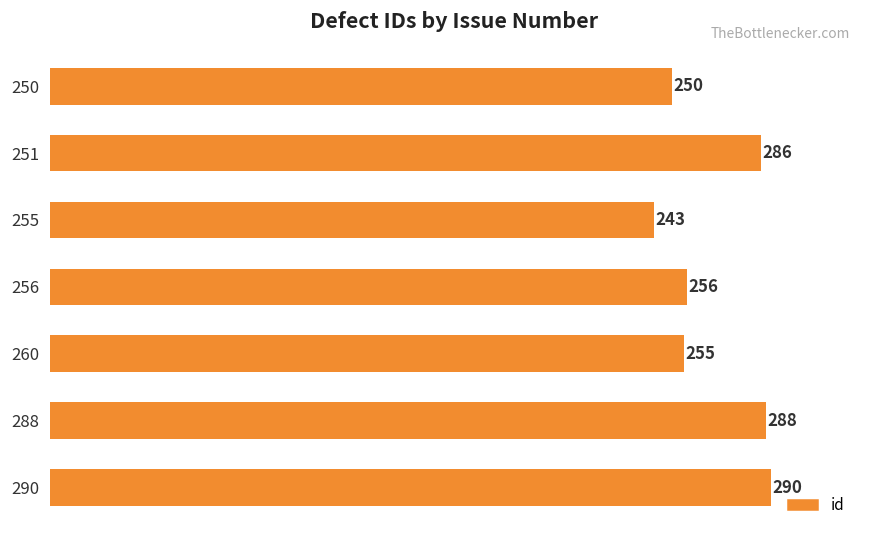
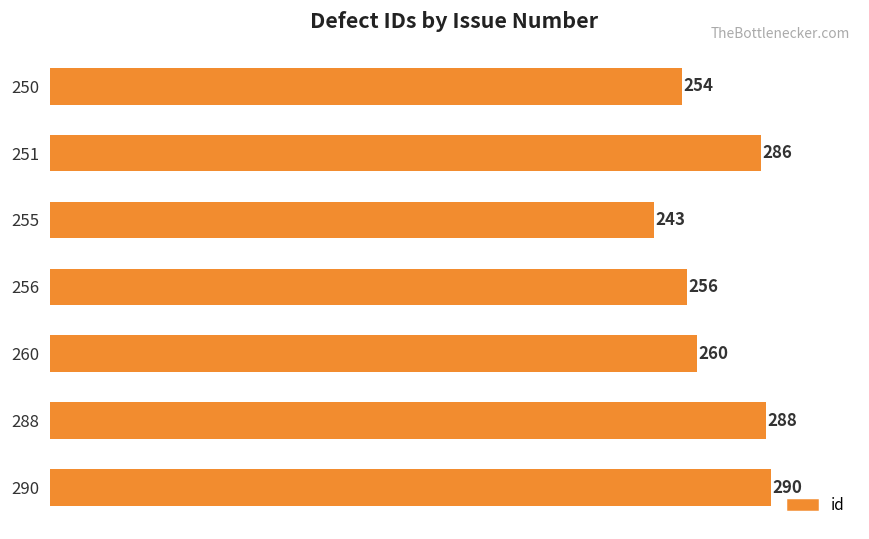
250: 250 -> 254
260: 255 -> 260
